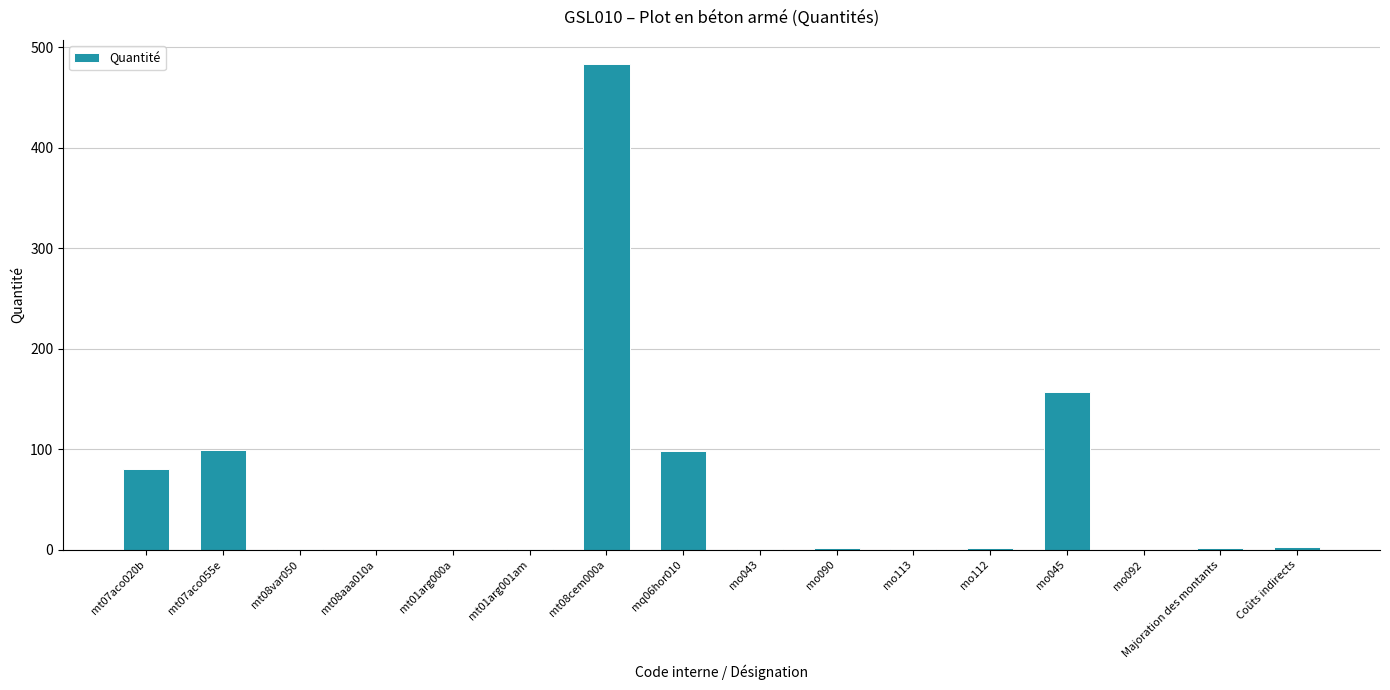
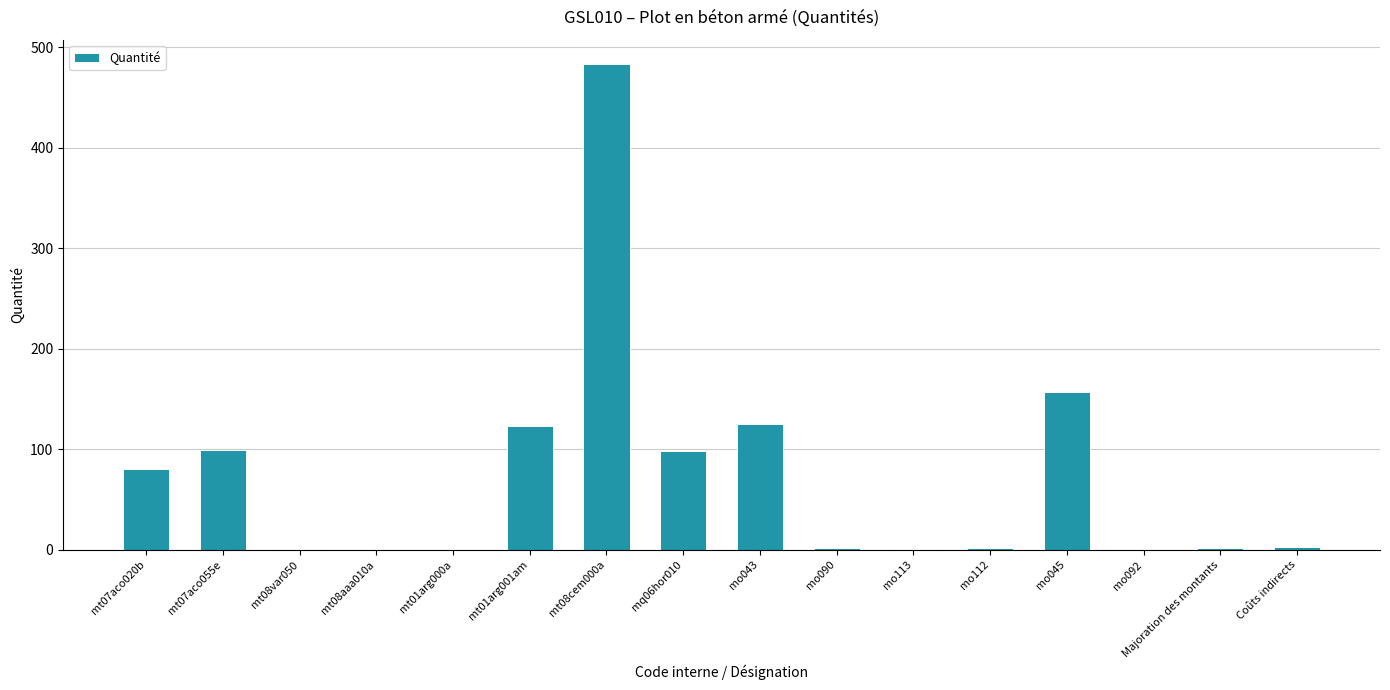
mt01arg001am: 1 -> 123
mo043: 1 -> 126
